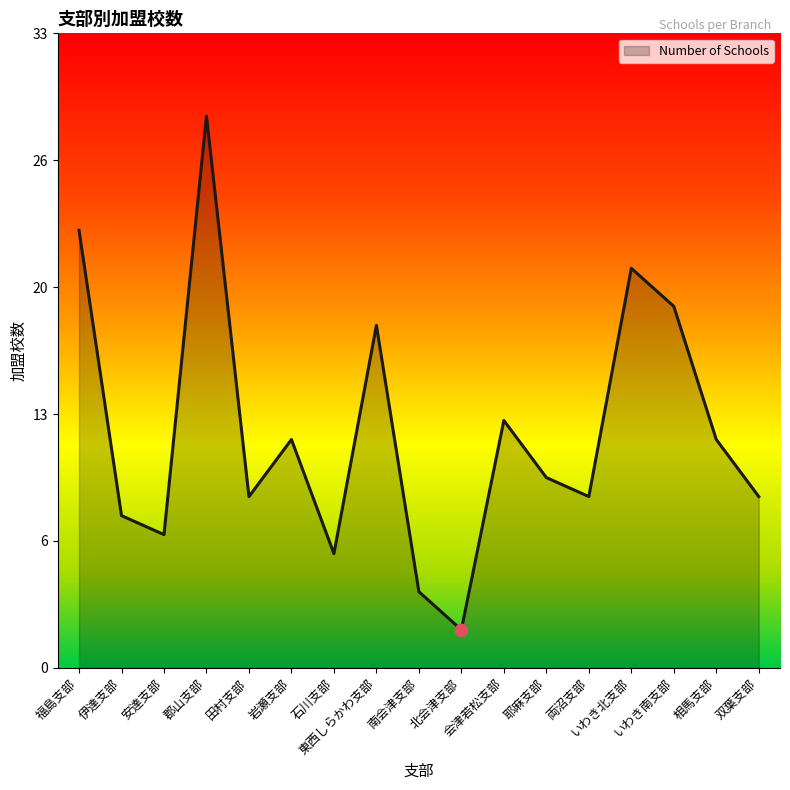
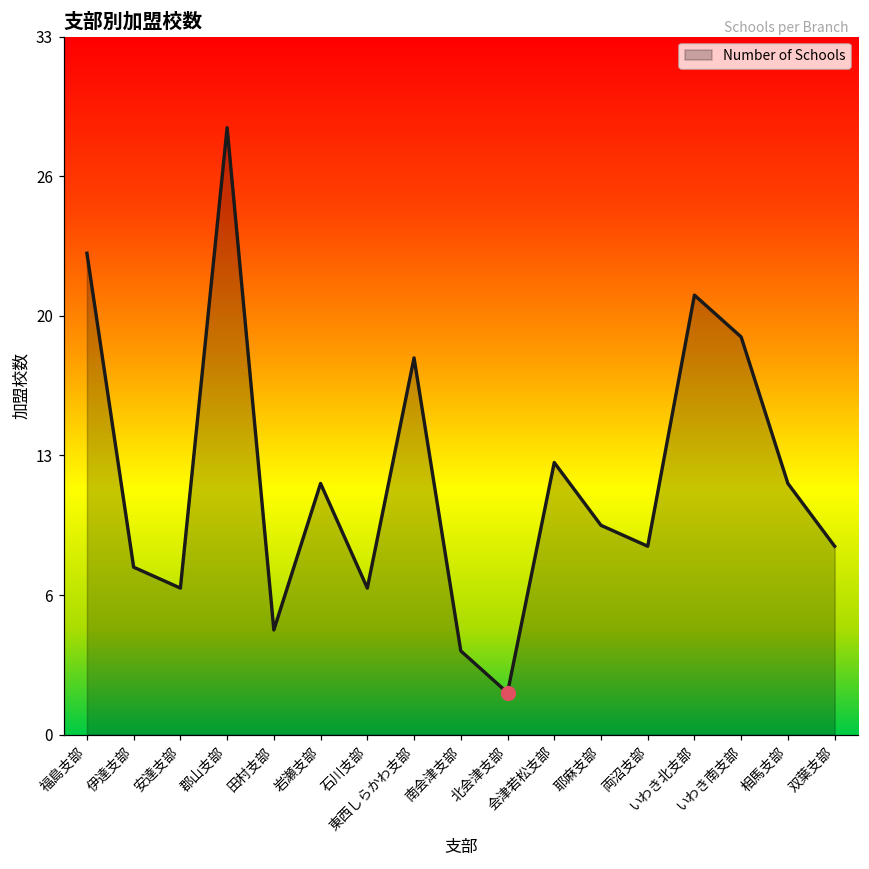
Number of Schools, 田村支部: 9 -> 5
Number of Schools, 石川支部: 6 -> 7
